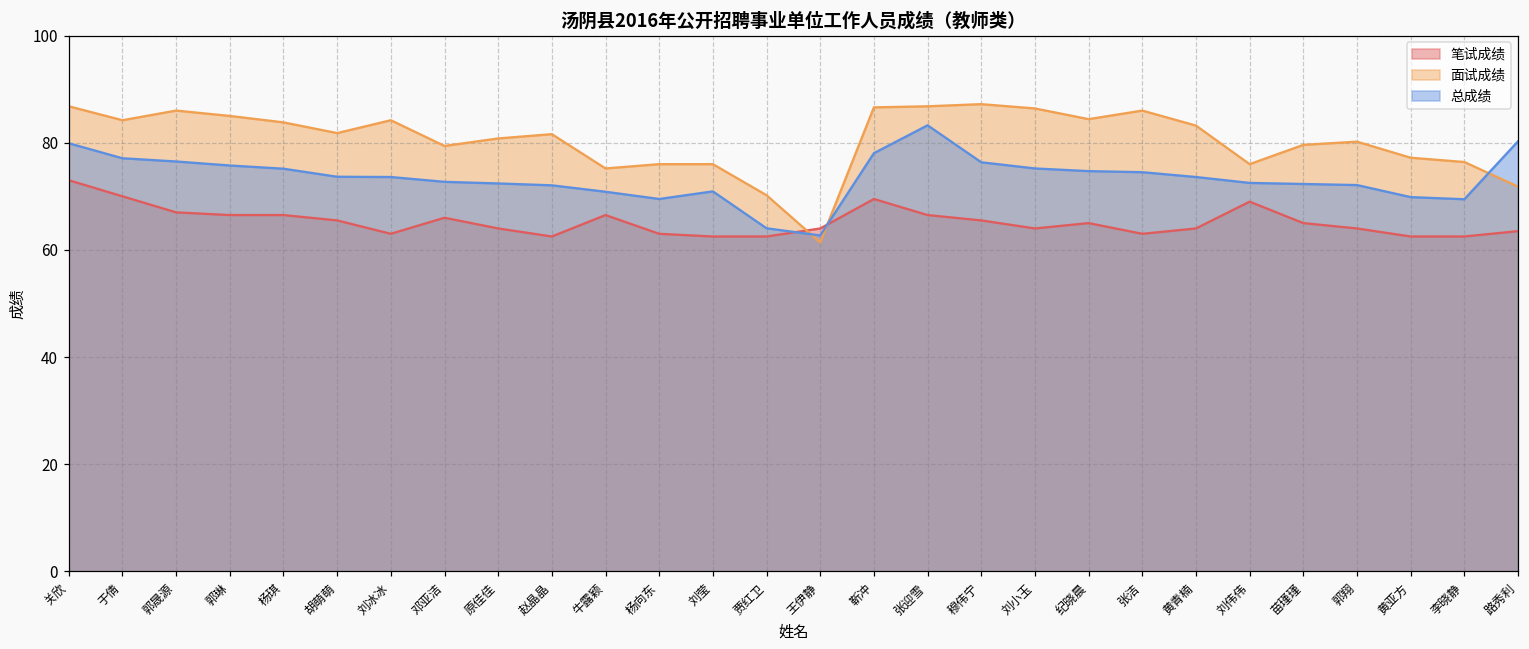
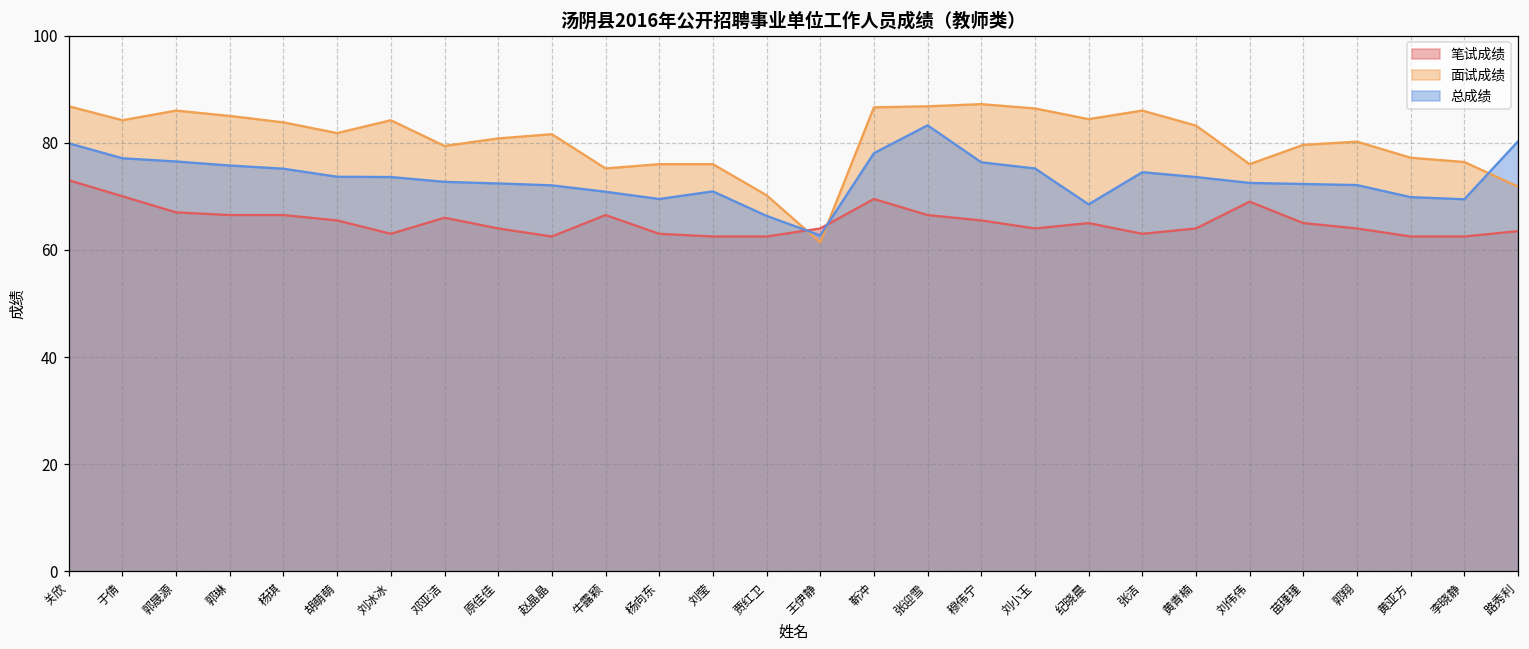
总成绩, 贾红卫: 64 -> 66
总成绩, 纪晓晨: 75 -> 69
